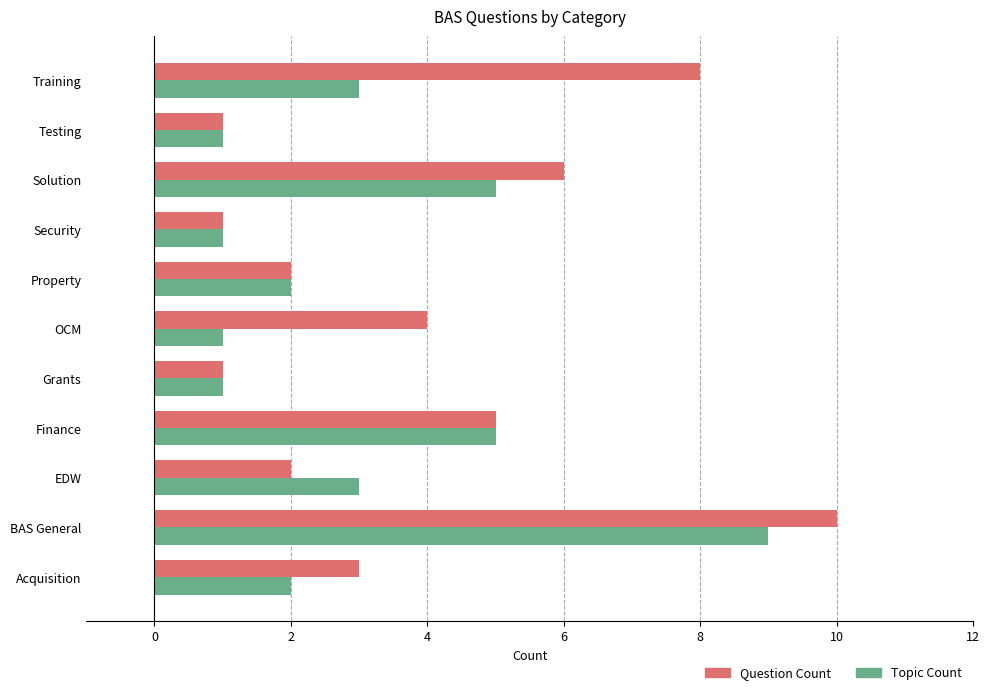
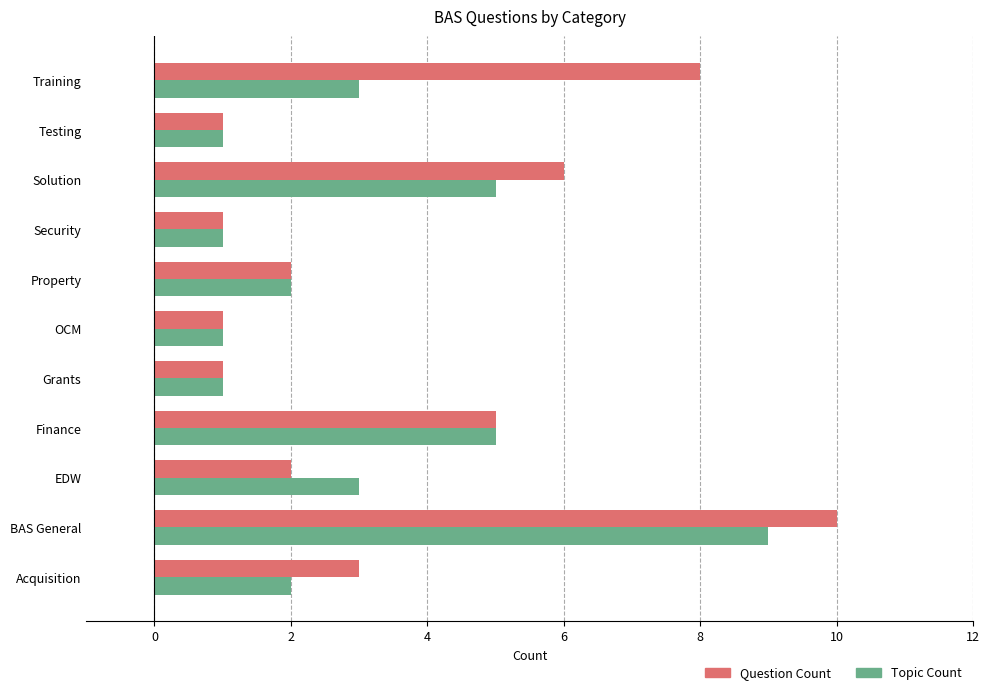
Question Count, OCM: 4 -> 1
